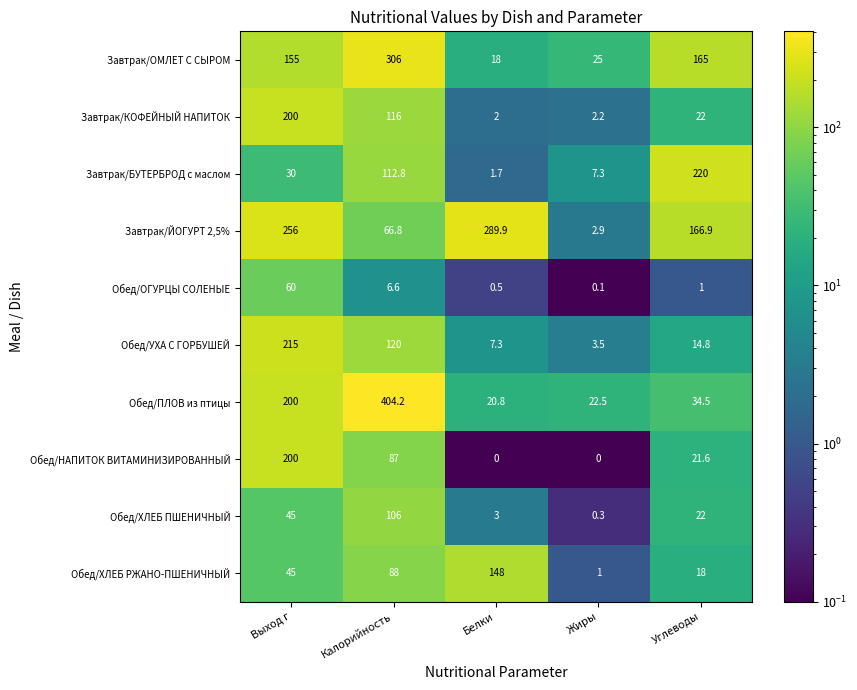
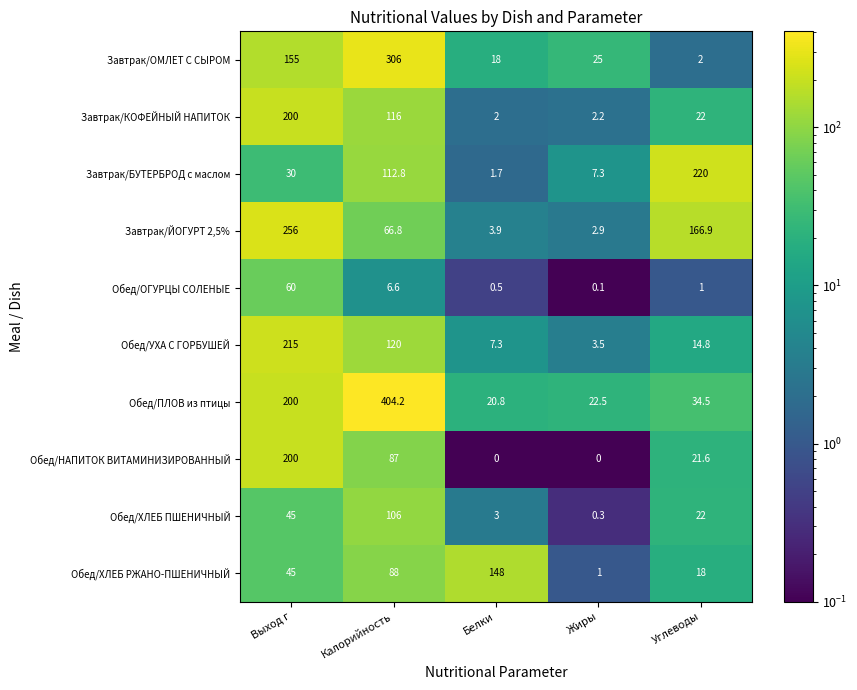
Завтрак/ОМЛЕТ С СЫРОМ, Углеводы: 165 -> 2
Завтрак/ЙОГУРТ 2,5%, Белки: 289.9 -> 3.9
